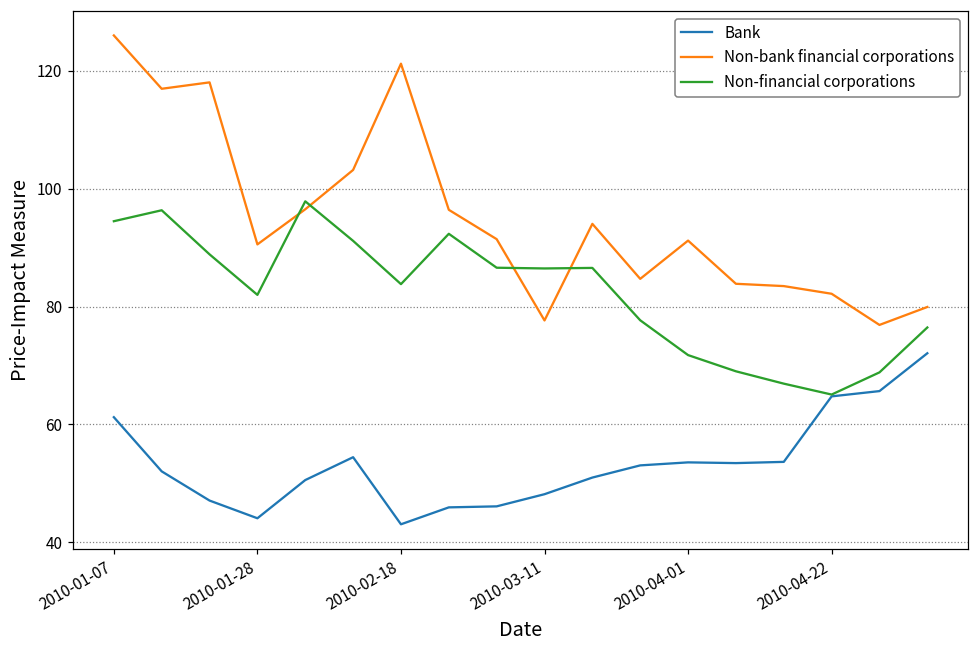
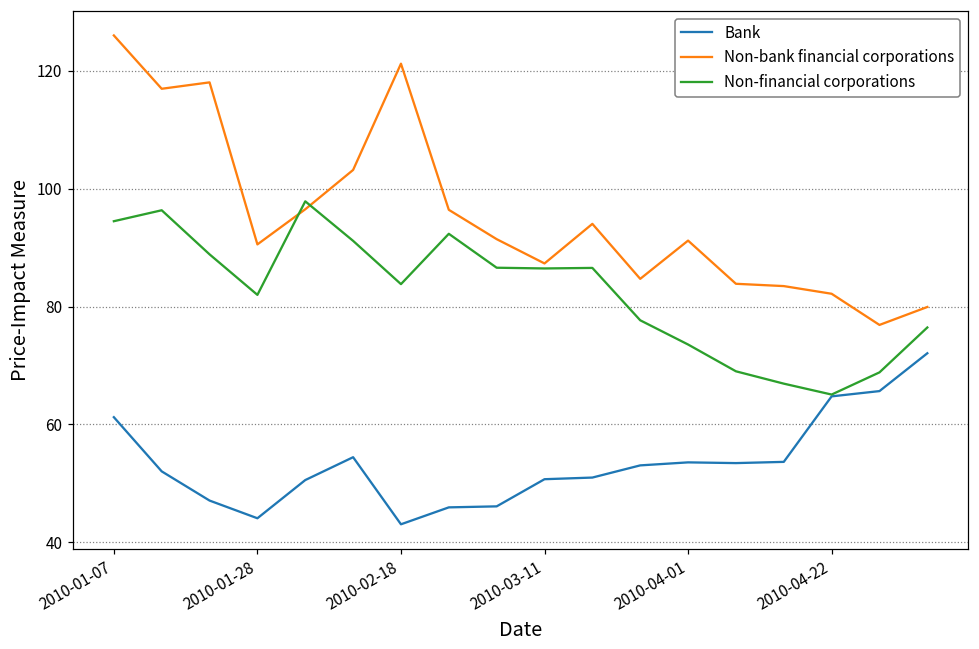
Bank, 2010-03-11: 48 -> 51
Non-bank financial corporations, 2010-03-11: 78 -> 87
Non-financial corporations, 2010-04-01: 72 -> 74
